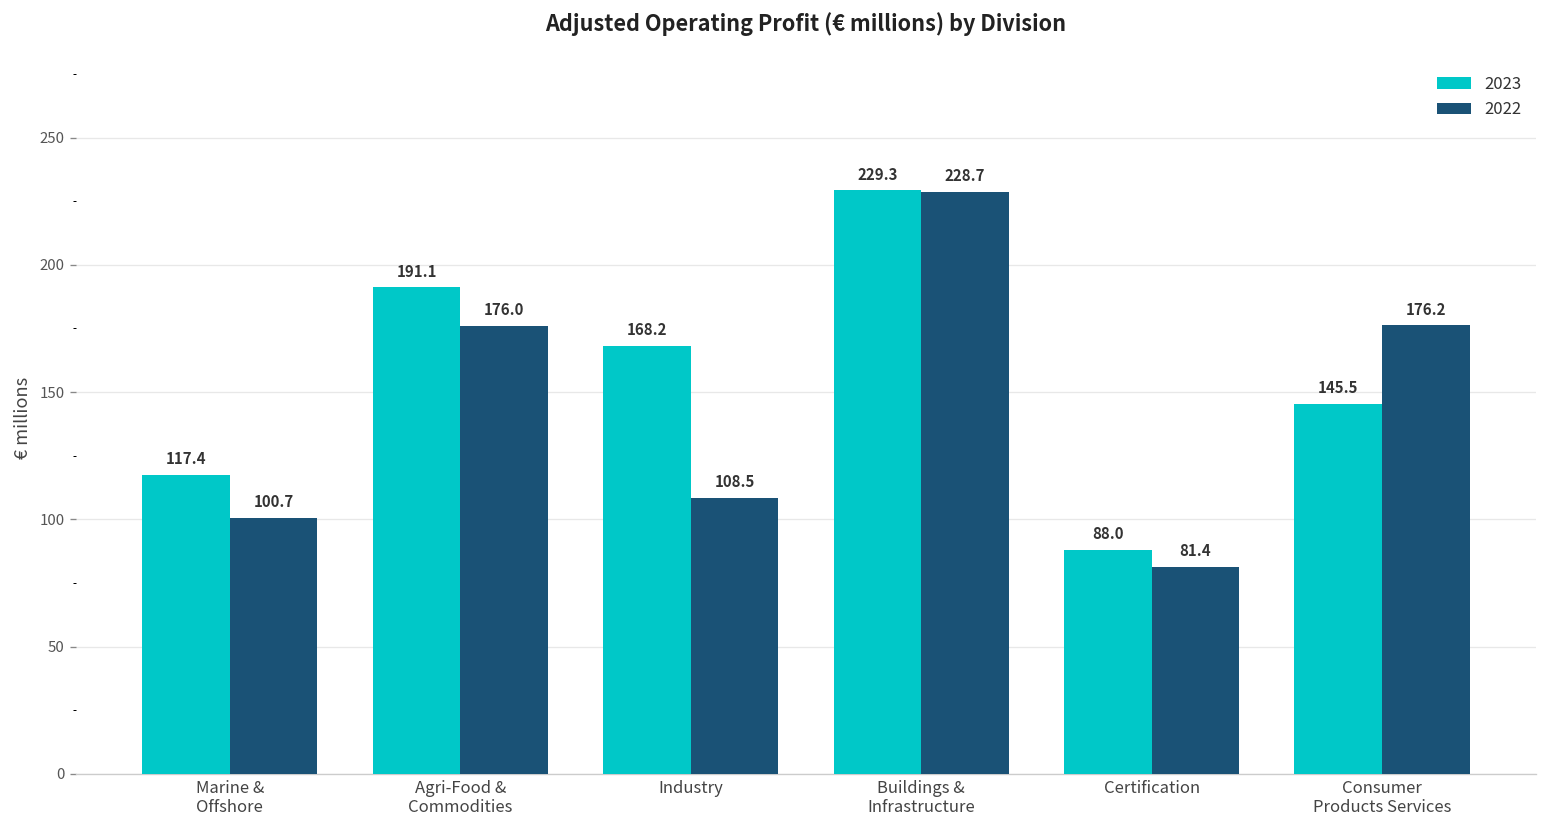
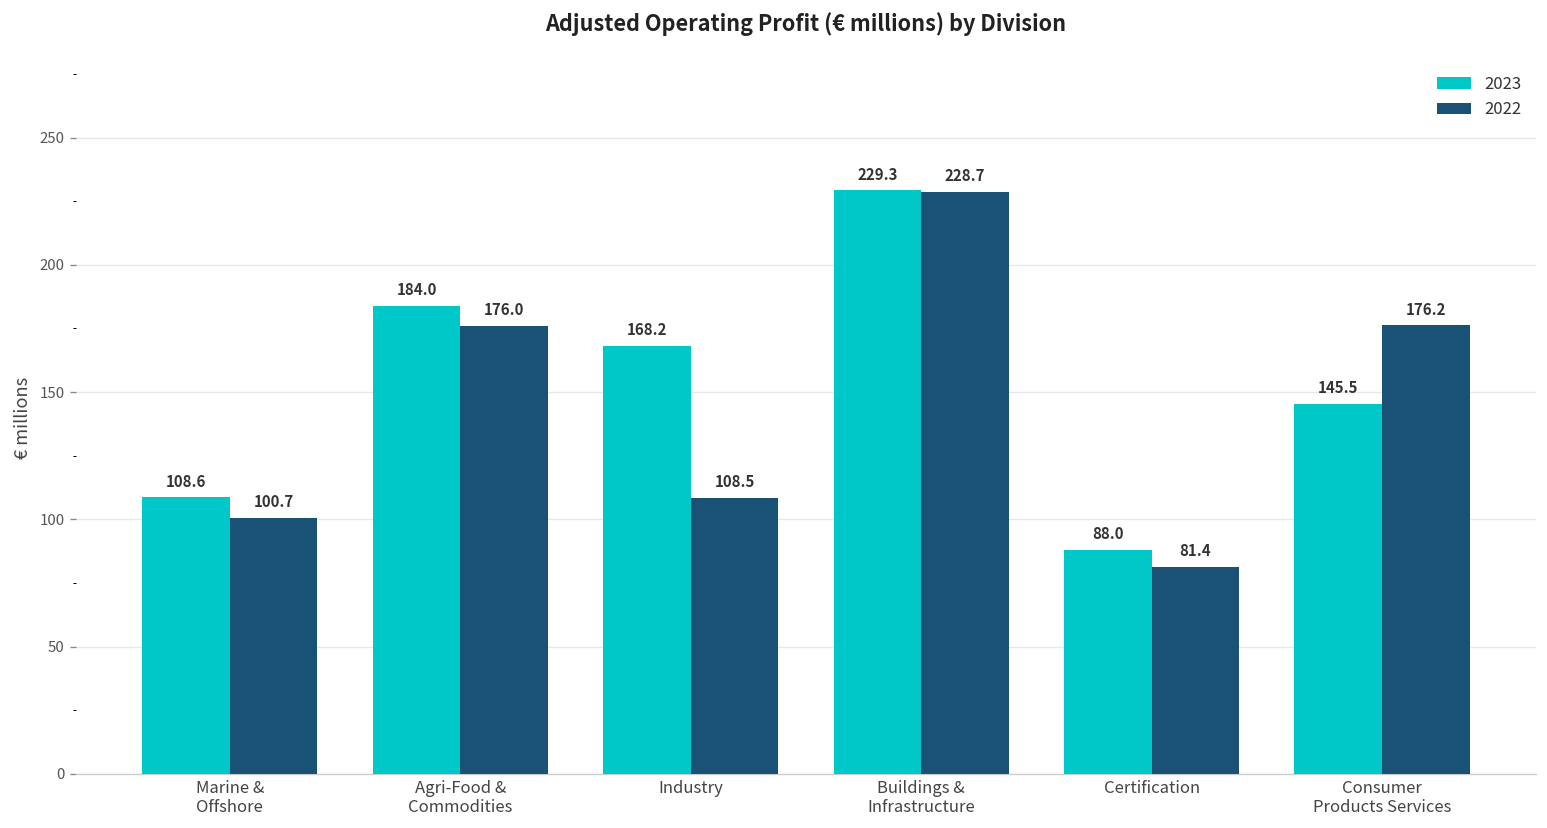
2023, Marine & Offshore: 117.4 -> 108.6
2023, Agri-Food & Commodities: 191.1 -> 184.0
